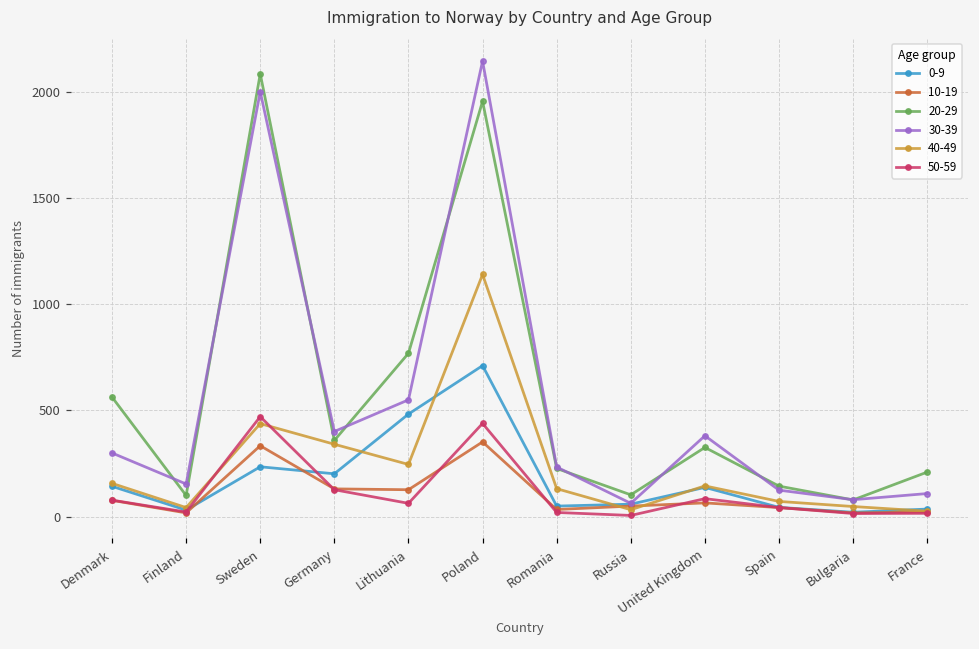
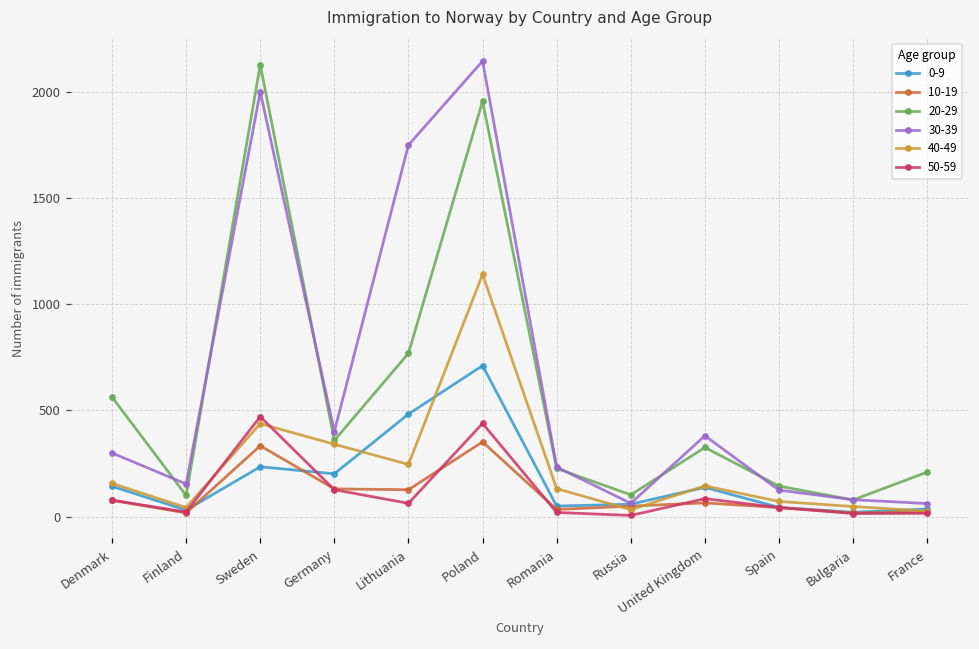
20-29, Sweden: 2080 -> 2130
30-39, Lithuania: 550 -> 1750
30-39, France: 110 -> 60
